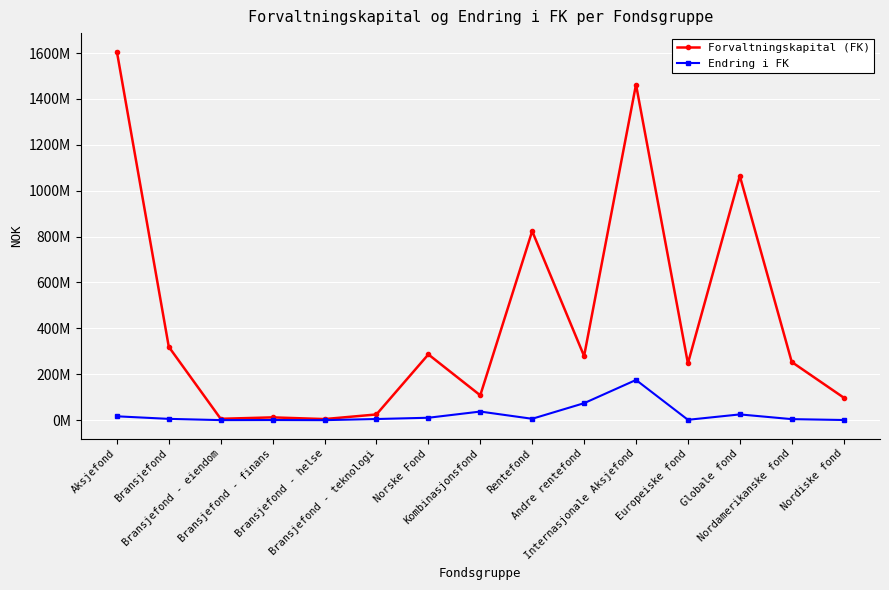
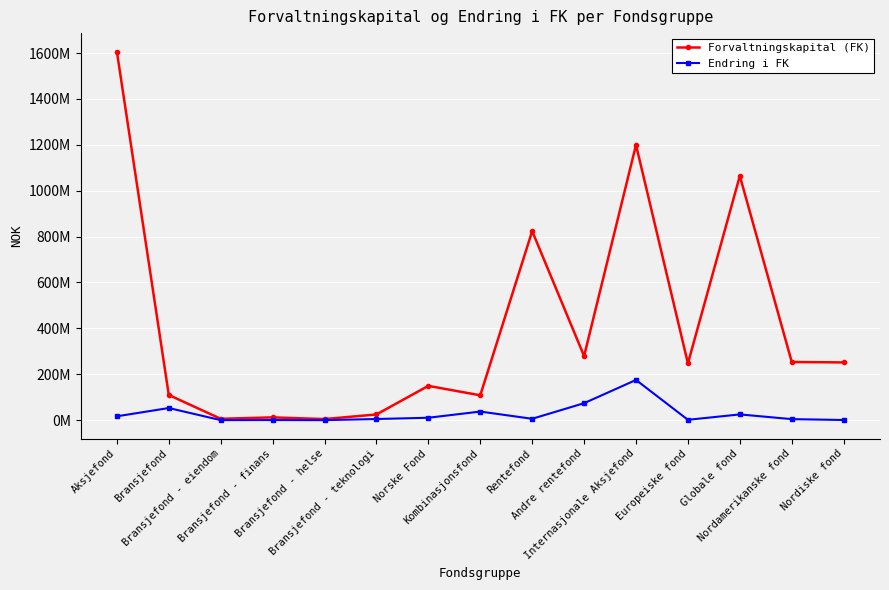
Forvaltningskapital (FK), Bransjefond: 320000000 -> 110000000
Endring i FK, Bransjefond: 10000000 -> 50000000
Forvaltningskapital (FK), Norske Fond: 290000000 -> 150000000
Forvaltningskapital (FK), Internasjonale Aksjefond: 1460000000 -> 1200000000
Forvaltningskapital (FK), Nordiske fond: 100000000 -> 250000000
